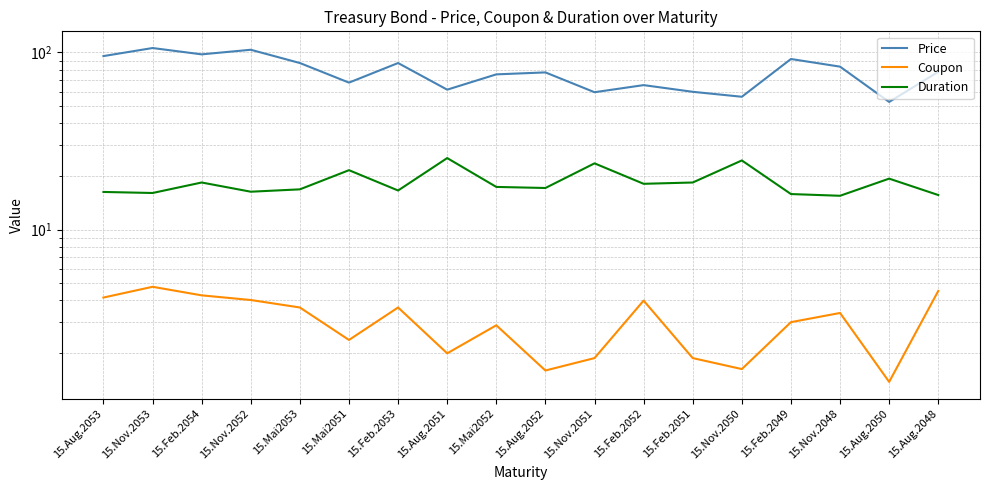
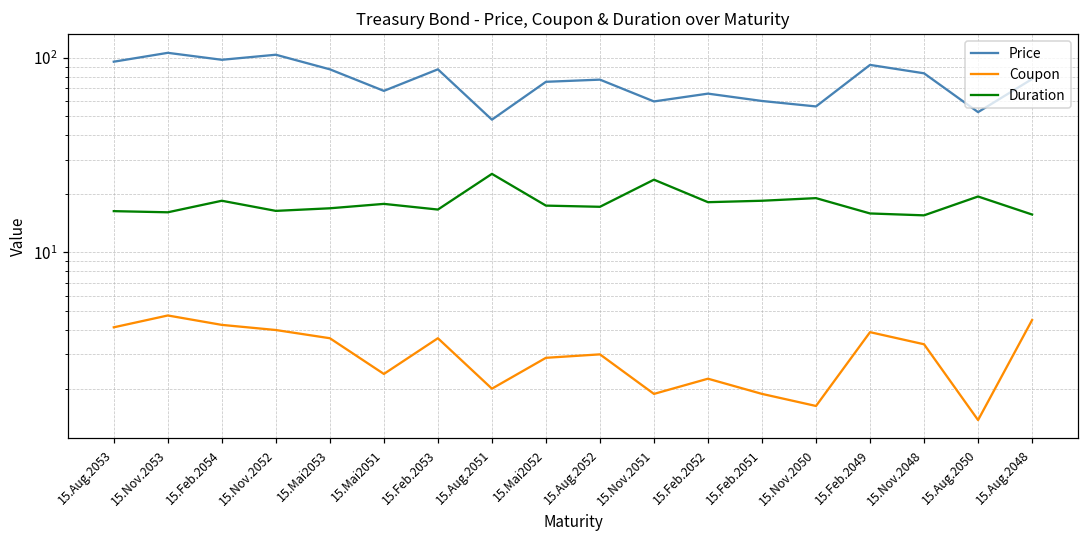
Duration, 15.Mai2051: 22 -> 18
Price, 15.Aug.2051: 62 -> 48
Coupon, 15.Aug.2052: 1.6 -> 3.0
Coupon, 15.Feb.2052: 4.0 -> 2.3
Duration, 15.Nov.2050: 25 -> 19
Coupon, 15.Feb.2049: 3.0 -> 3.9
